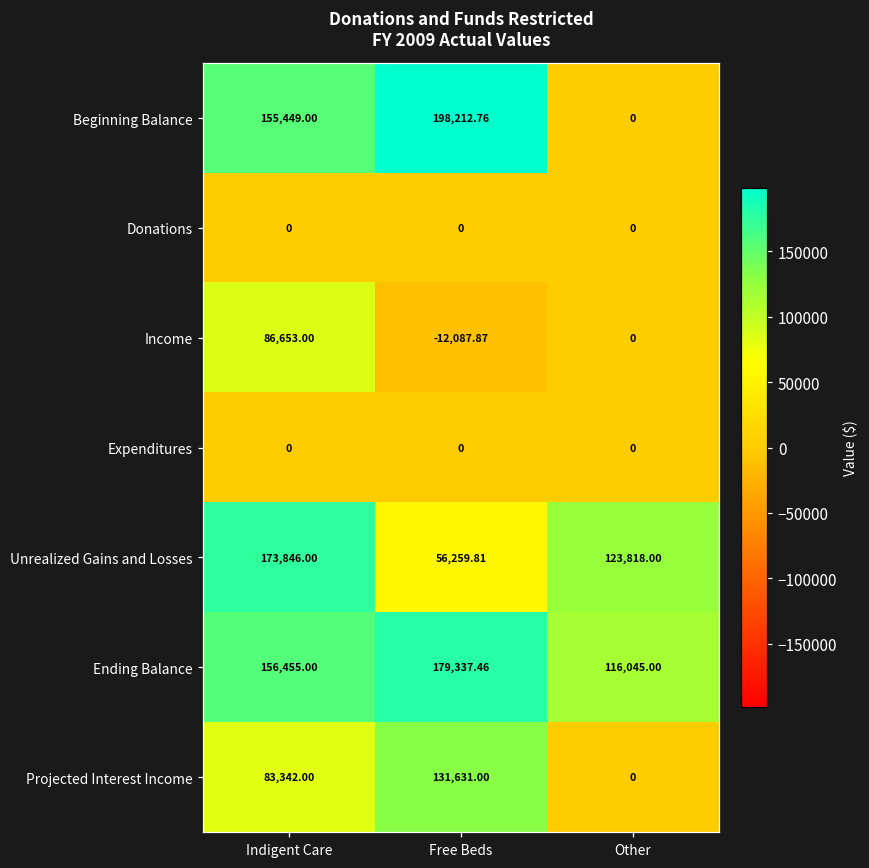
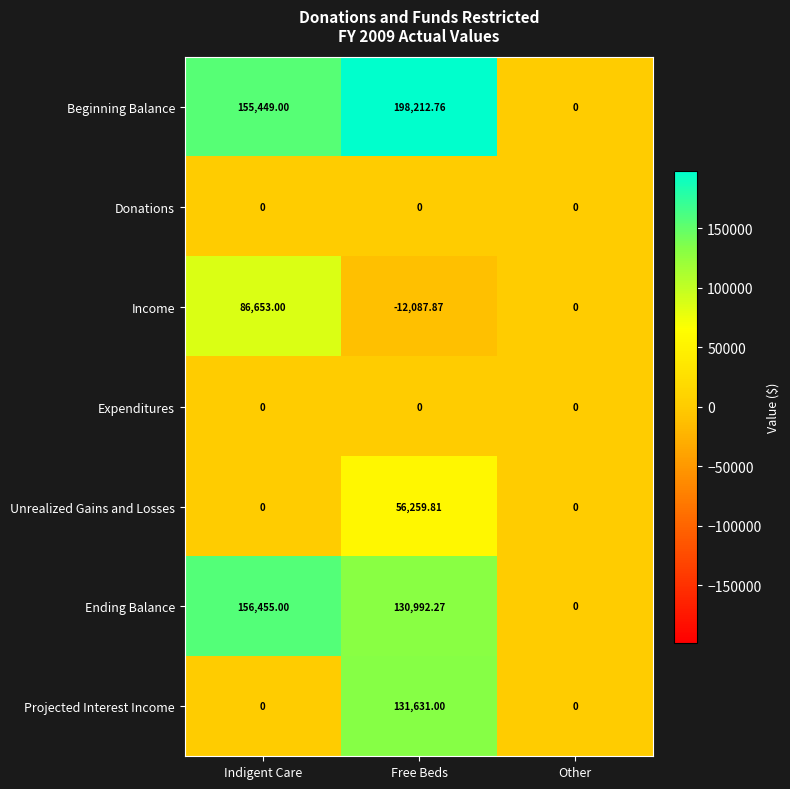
Unrealized Gains and Losses, Indigent Care: 173,846.00 -> 0
Unrealized Gains and Losses, Other: 123,818.00 -> 0
Ending Balance, Free Beds: 179,337.46 -> 130,992.27
Ending Balance, Other: 116,045.00 -> 0
Projected Interest Income, Indigent Care: 83,342.00 -> 0
